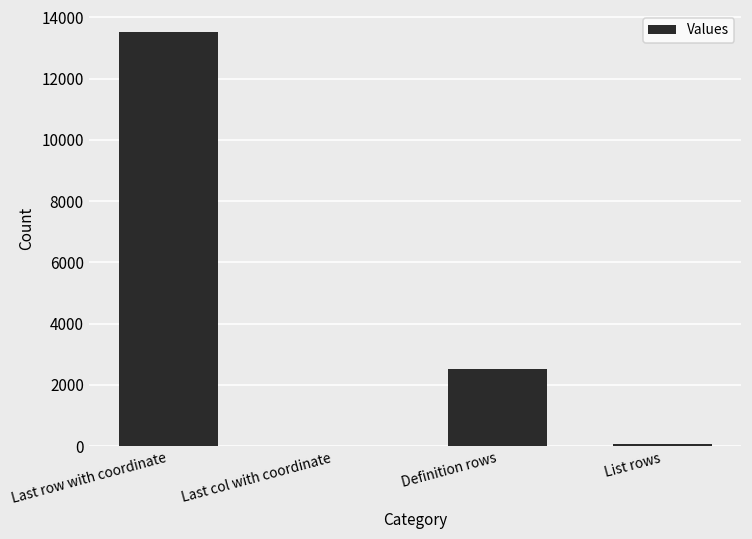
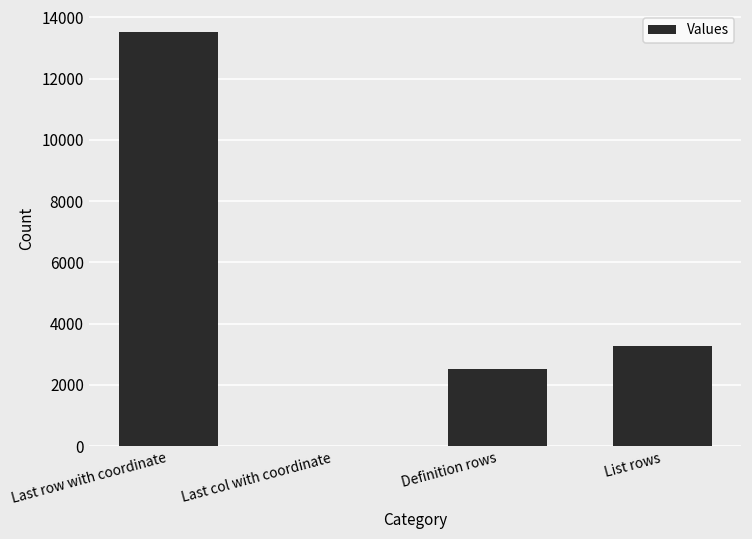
List rows: 100 -> 3300
